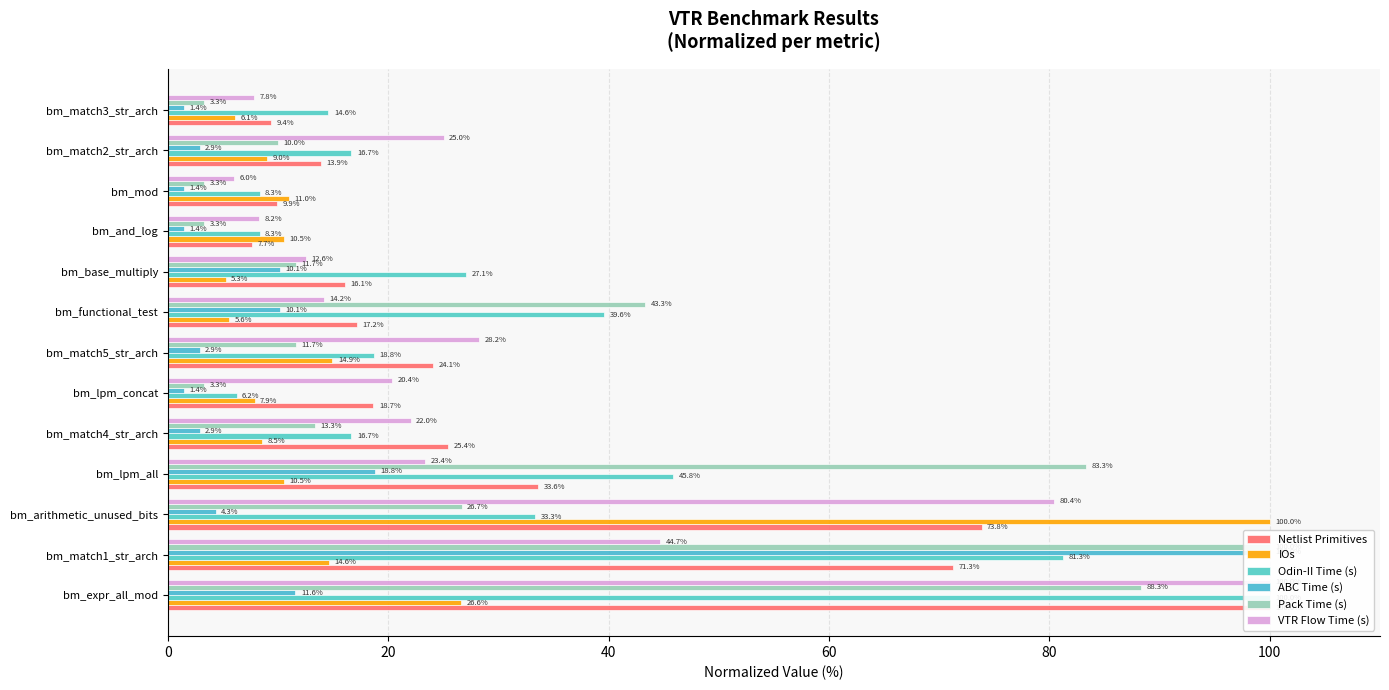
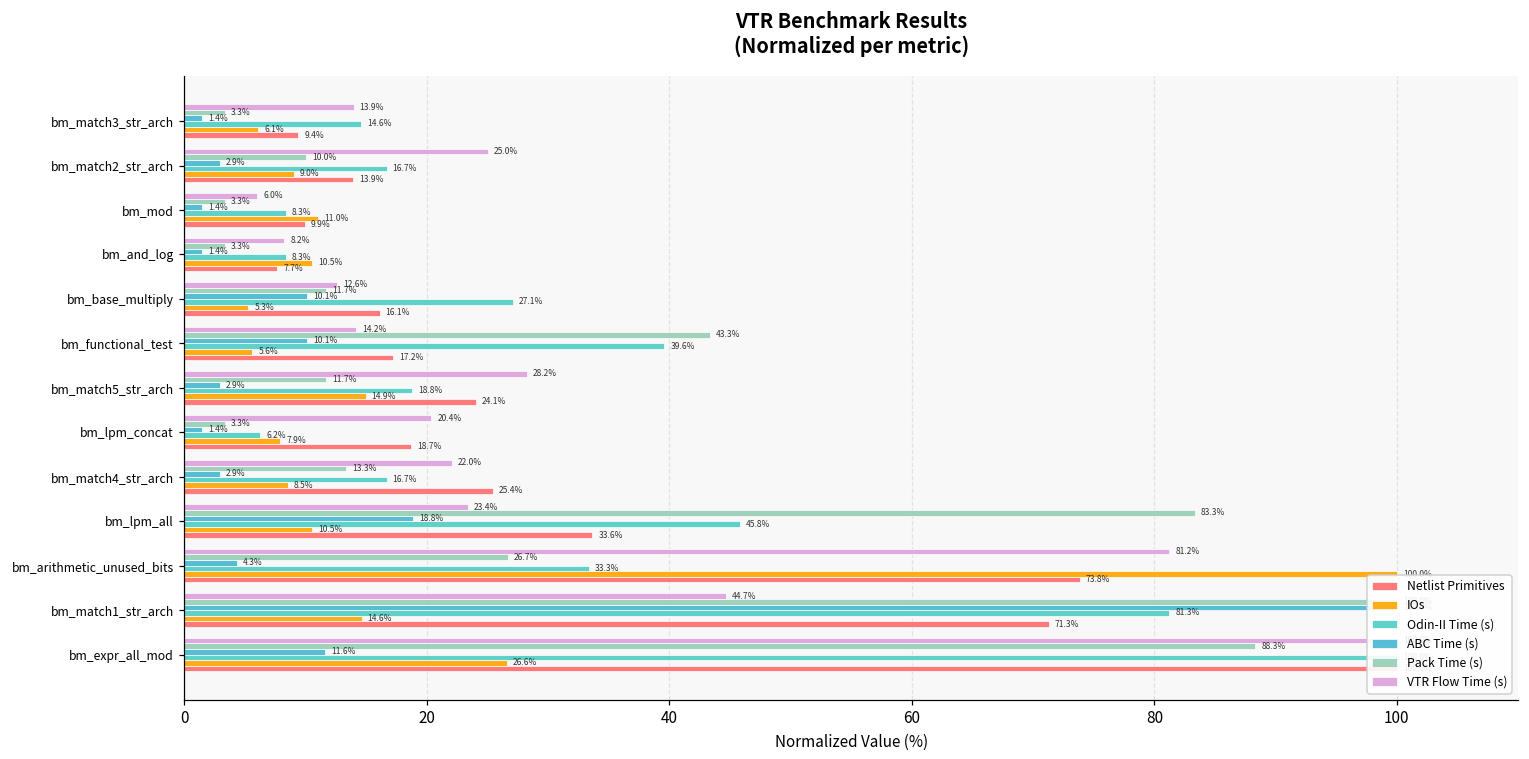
VTR Flow Time (s), bm_match3_str_arch: 7.8% -> 13.9%
VTR Flow Time (s), bm_arithmetic_unused_bits: 80.4% -> 81.2%
